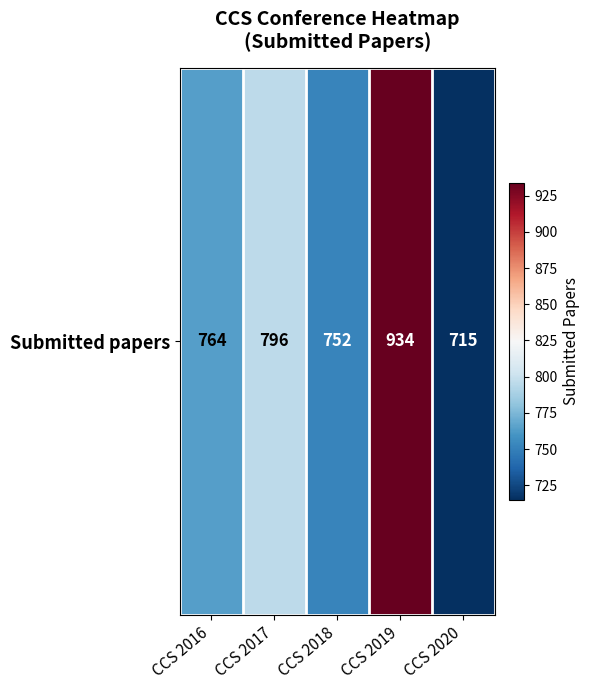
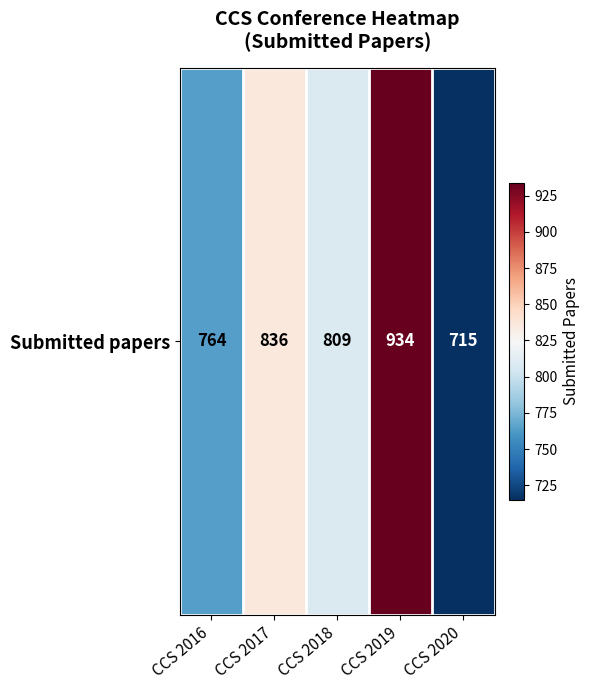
Submitted papers, CCS 2017: 796 -> 836
Submitted papers, CCS 2018: 752 -> 809
